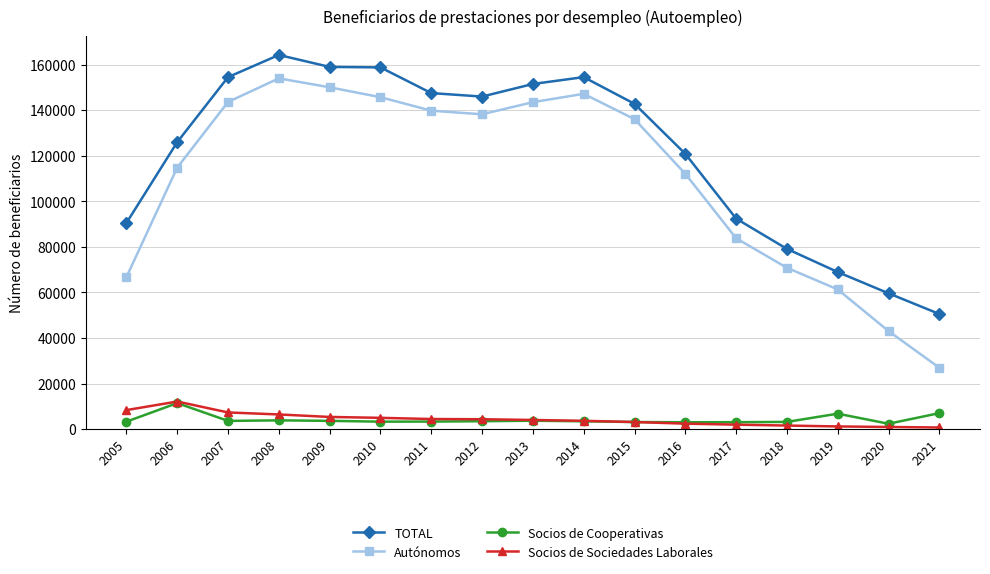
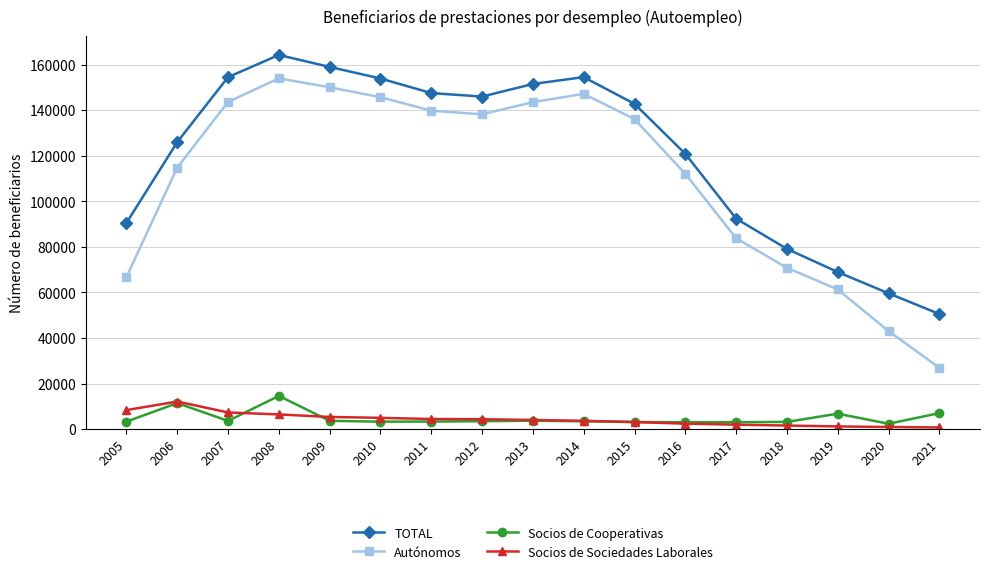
Socios de Cooperativas, 2008: 4000 -> 15000
TOTAL, 2010: 159000 -> 154000
